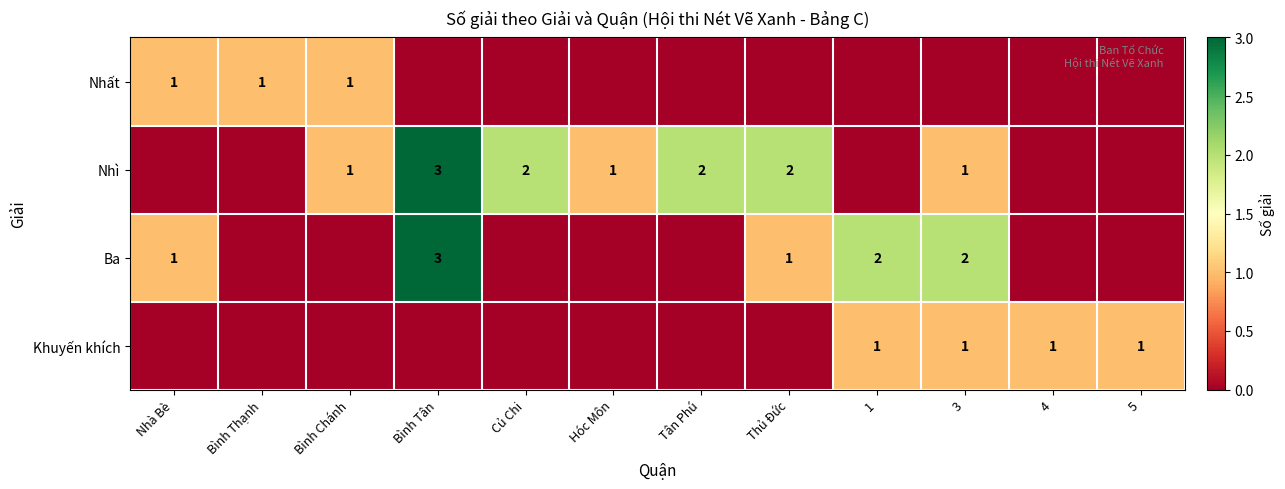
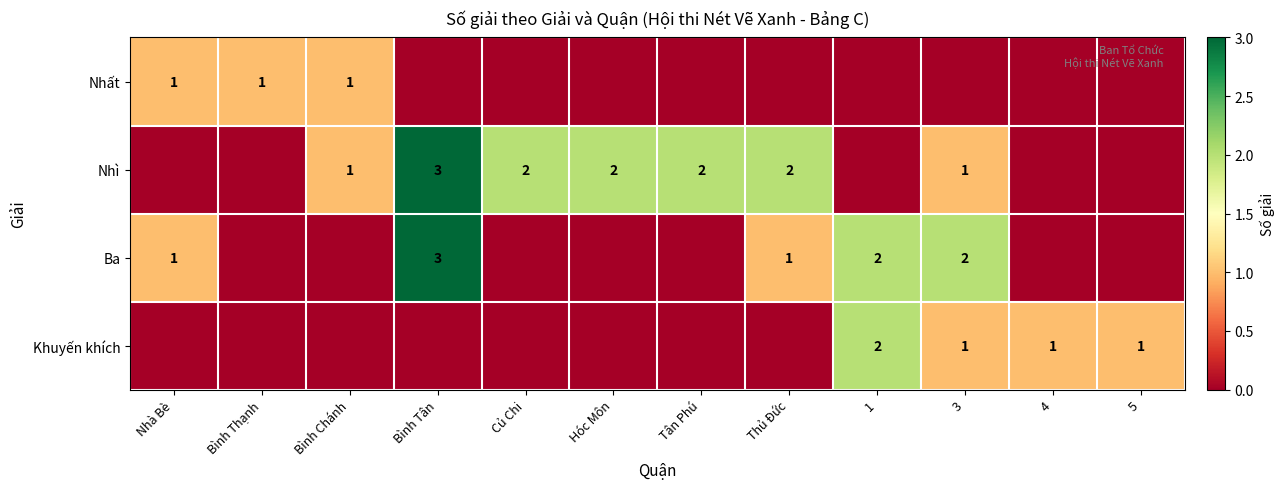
Nhì, Hóc Môn: 1 -> 2
Khuyến khích, 1: 1 -> 2
